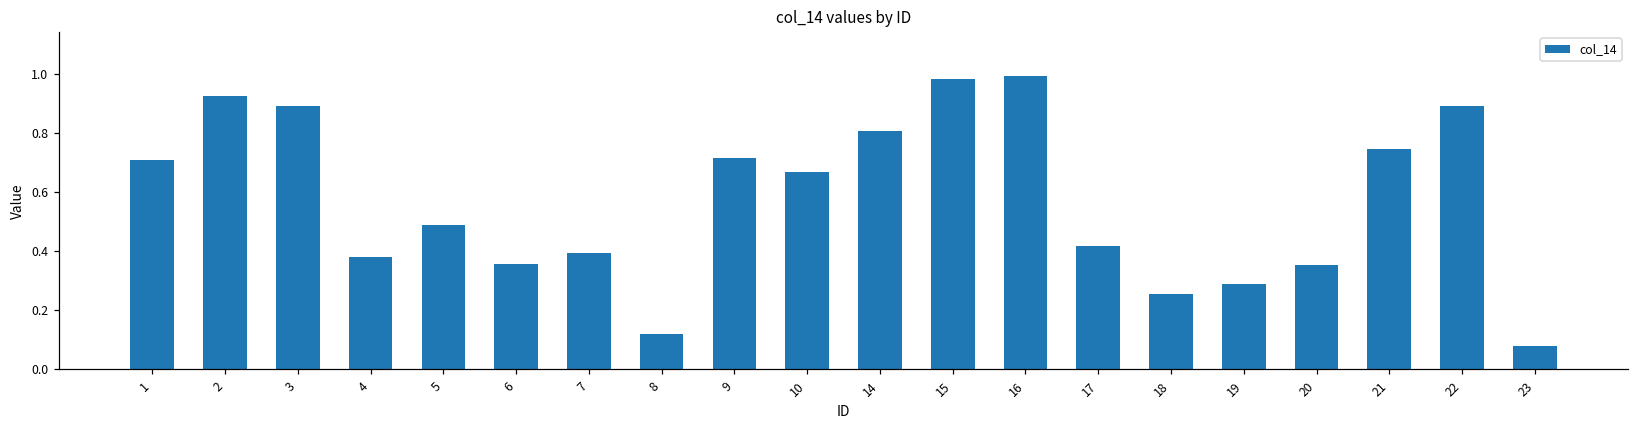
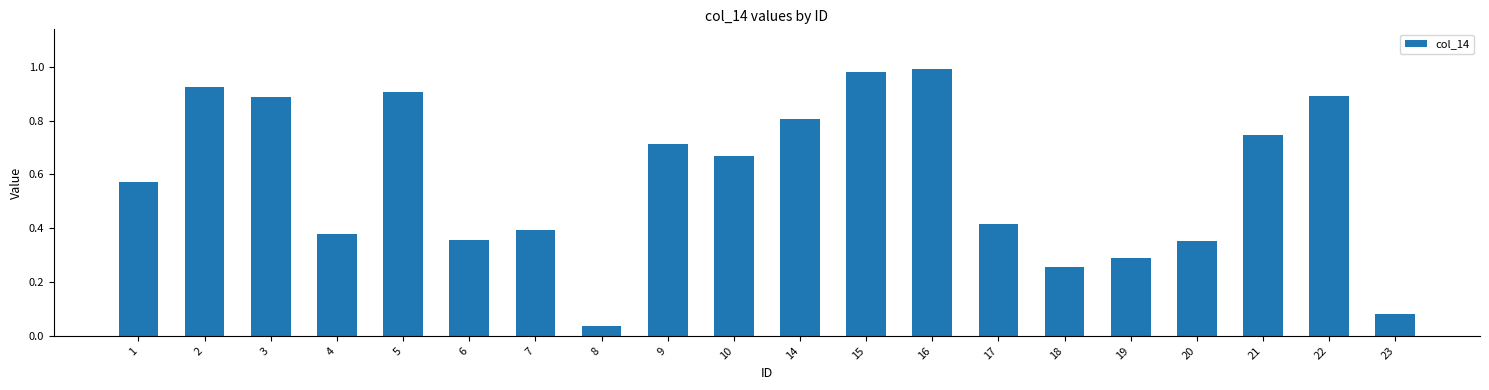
1: 0.71 -> 0.57
5: 0.49 -> 0.91
8: 0.12 -> 0.04
